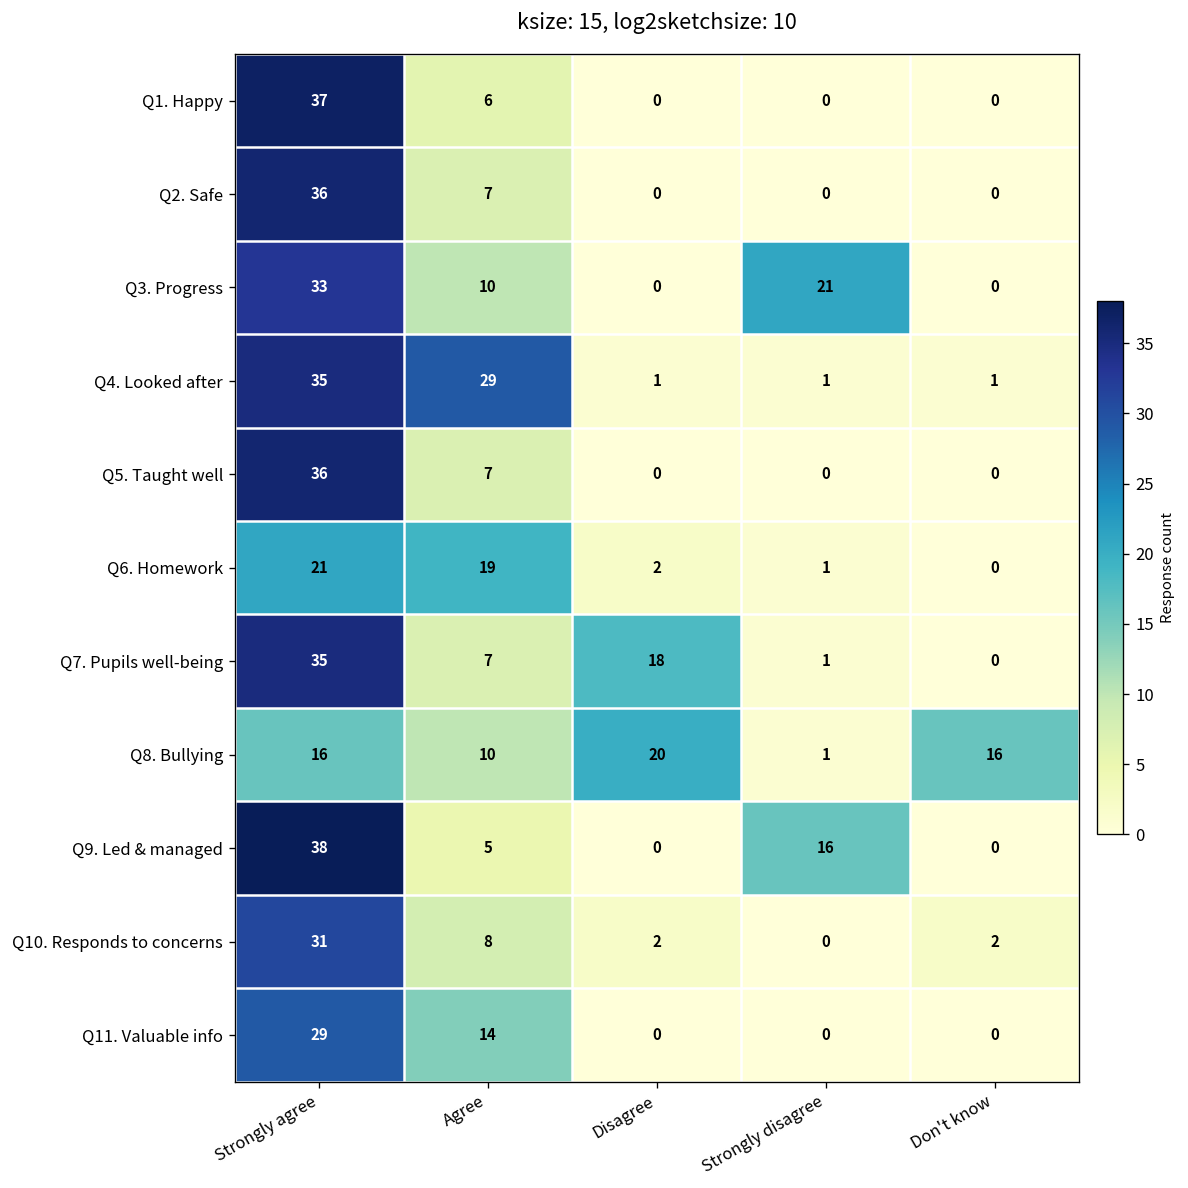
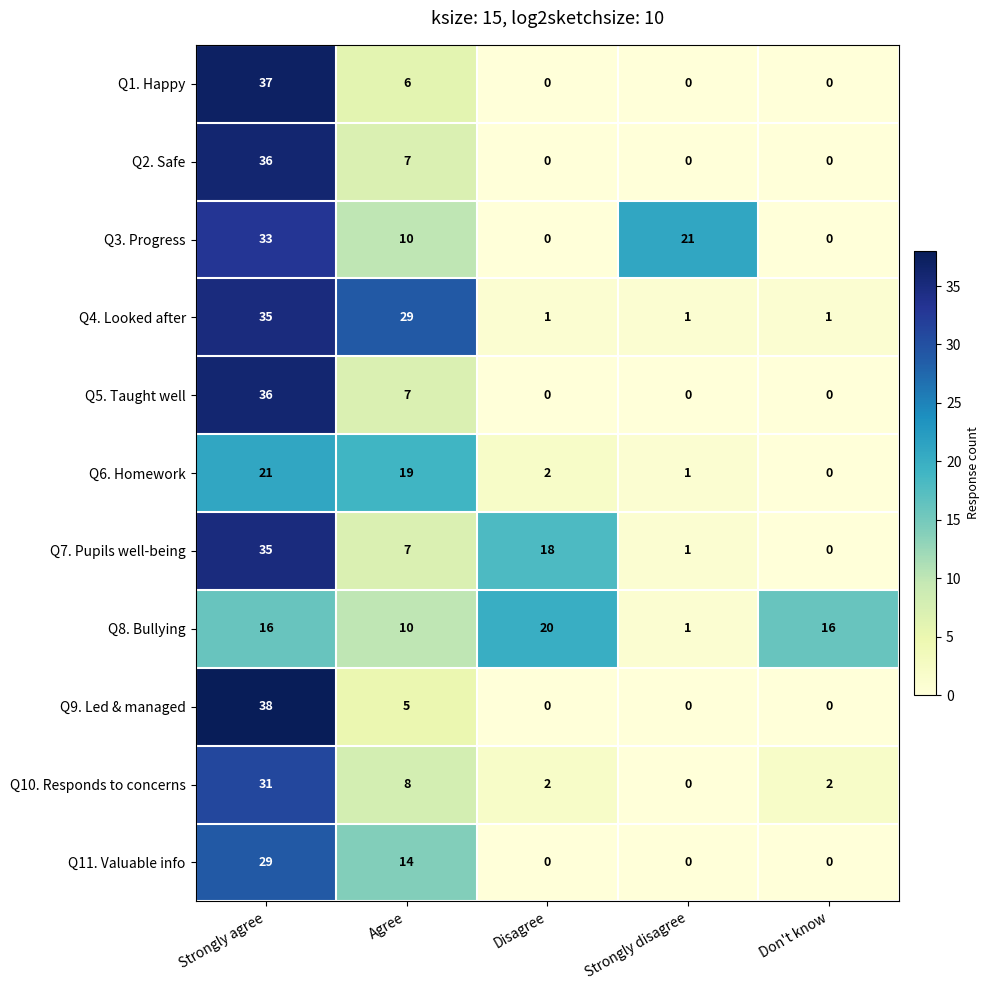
Q9. Led & managed, Strongly disagree: 16 -> 0
